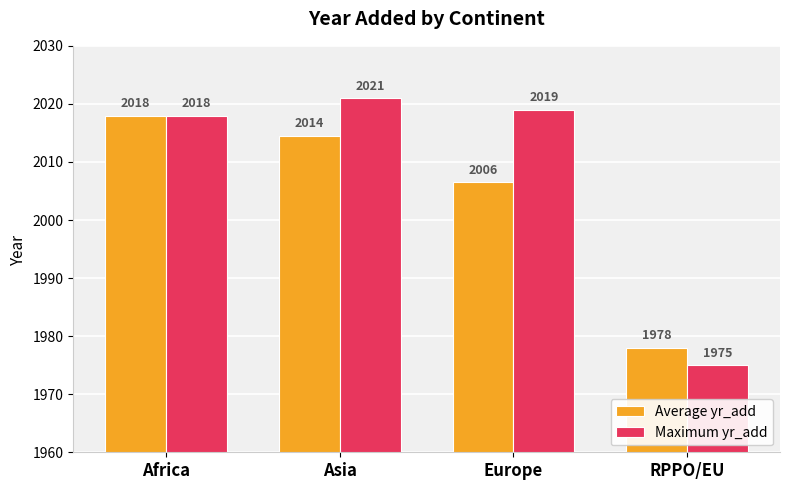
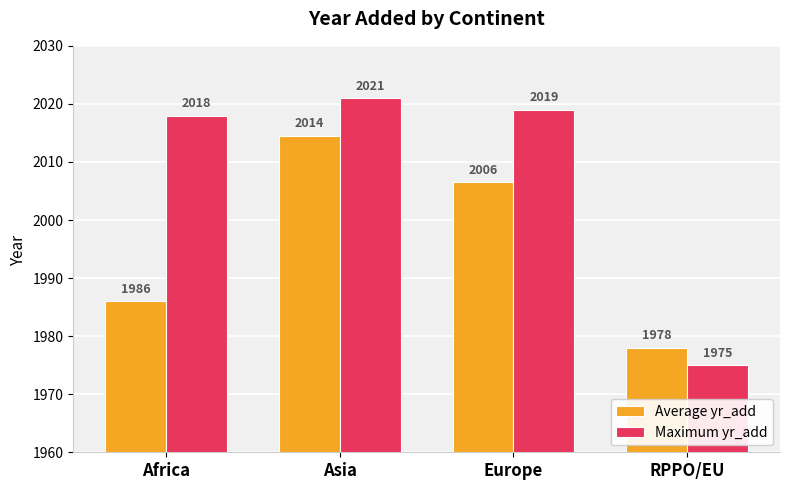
Average yr_add, Africa: 2018 -> 1986
